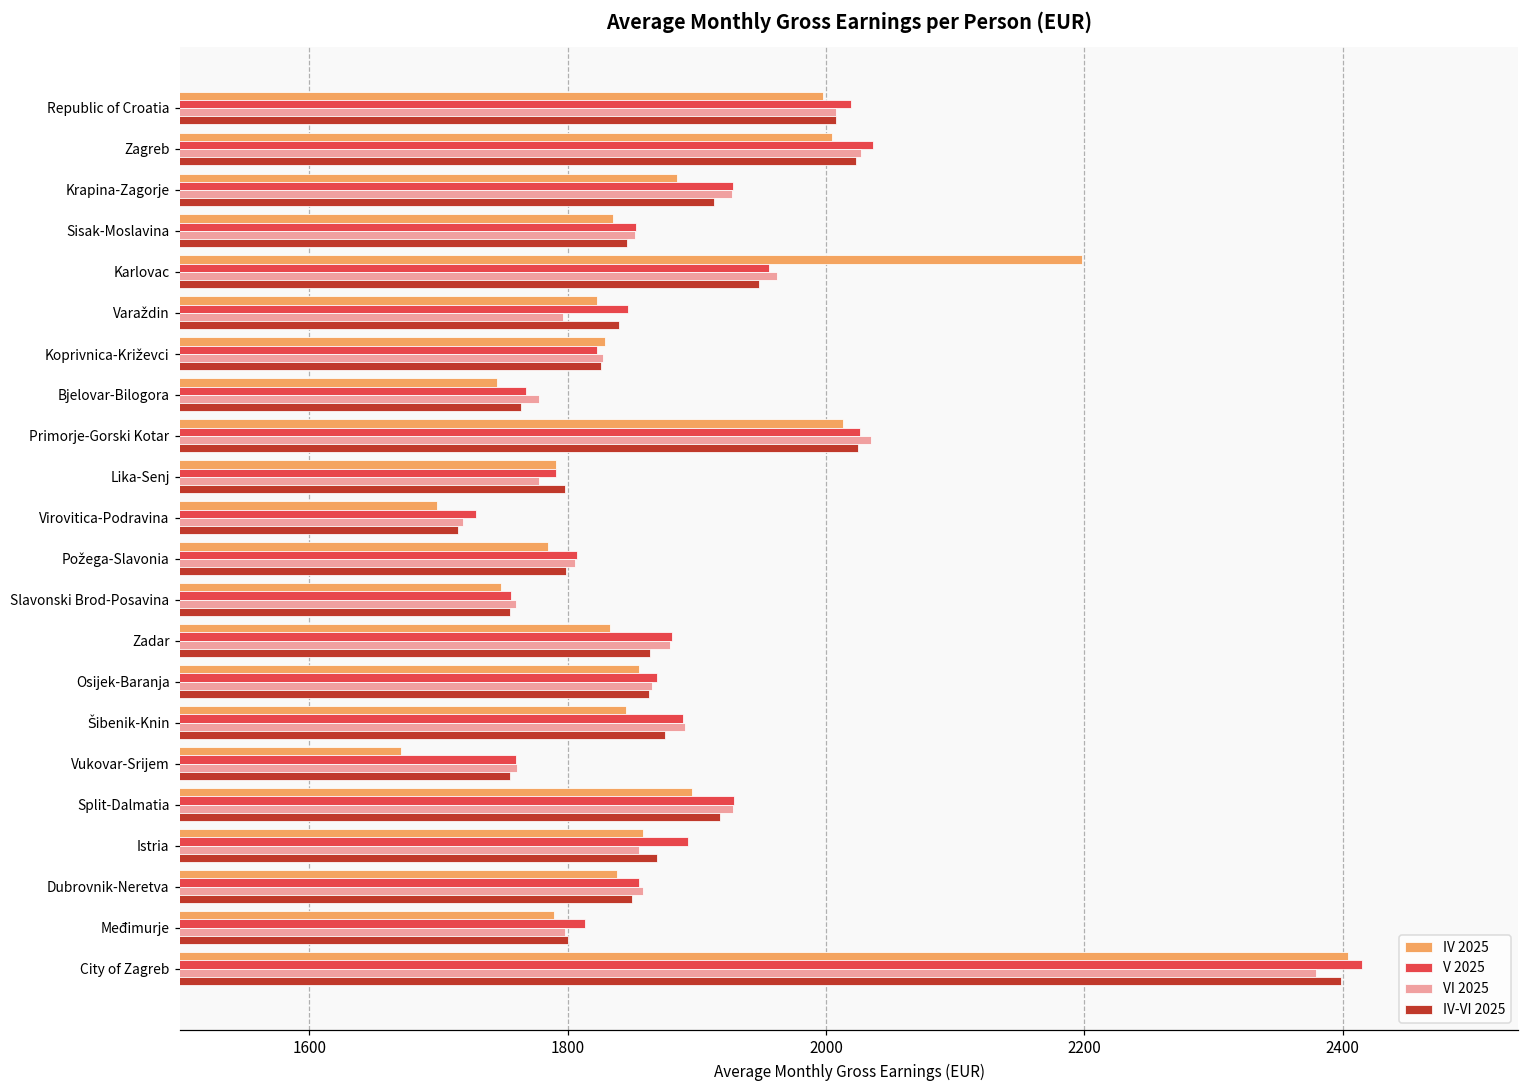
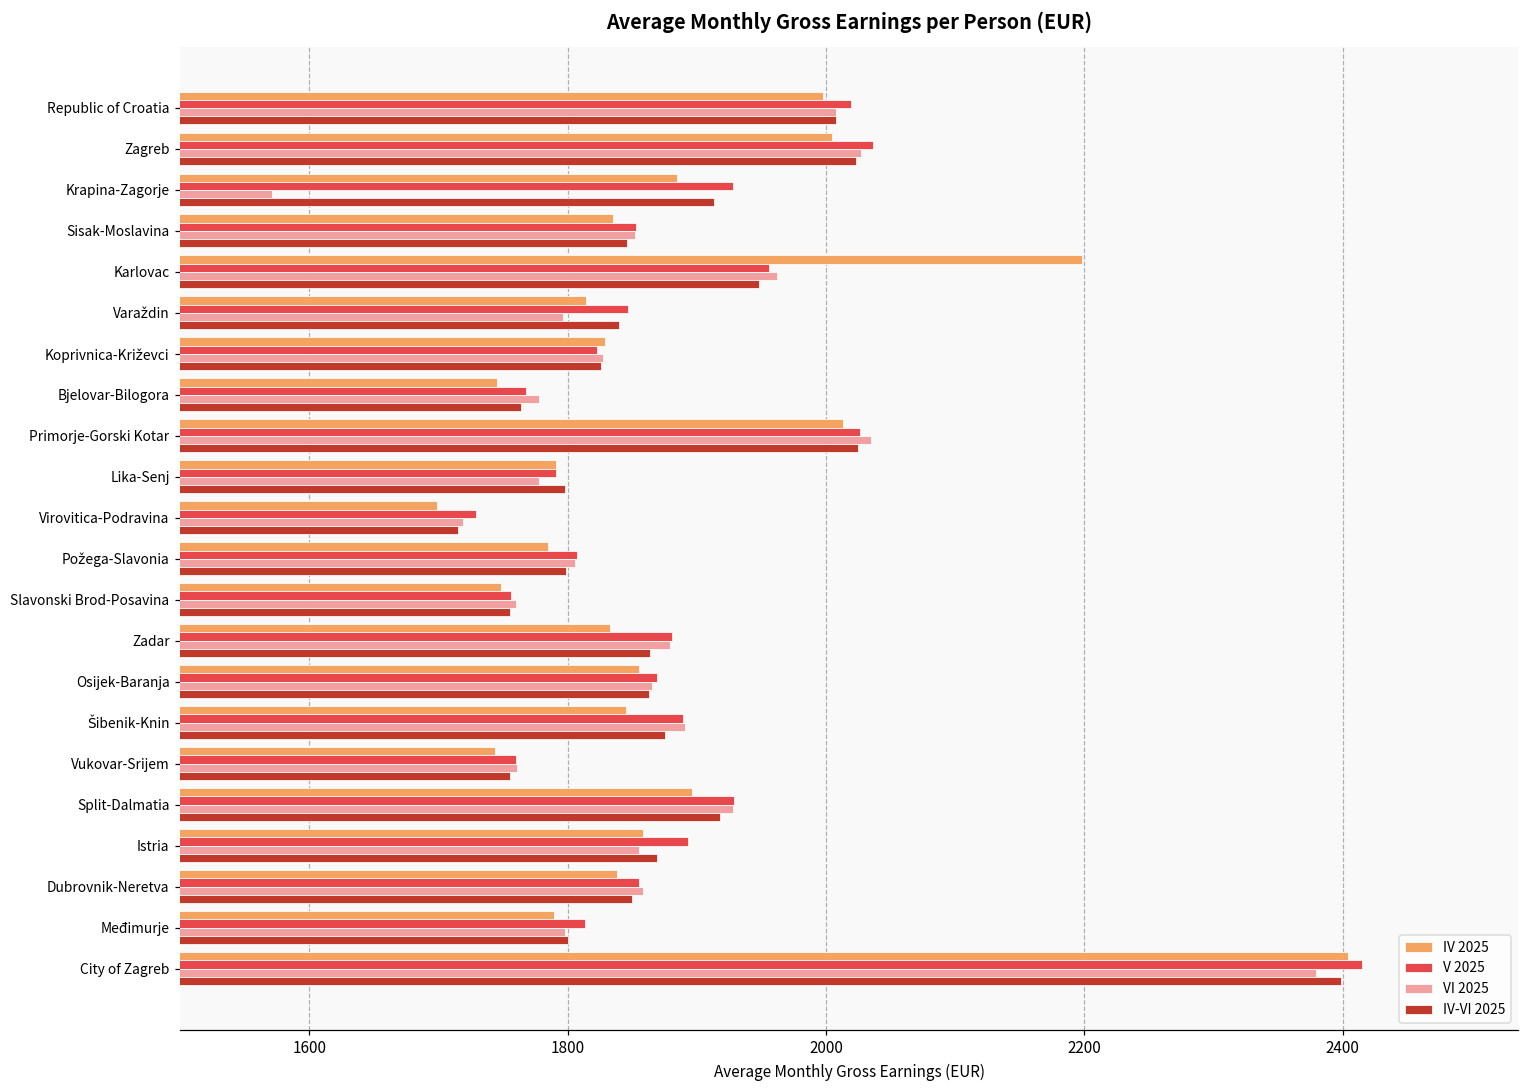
VI 2025, Krapina-Zagorje: 1927 -> 1571
IV 2025, Varaždin: 1823 -> 1814
IV 2025, Vukovar-Srijem: 1671 -> 1744
